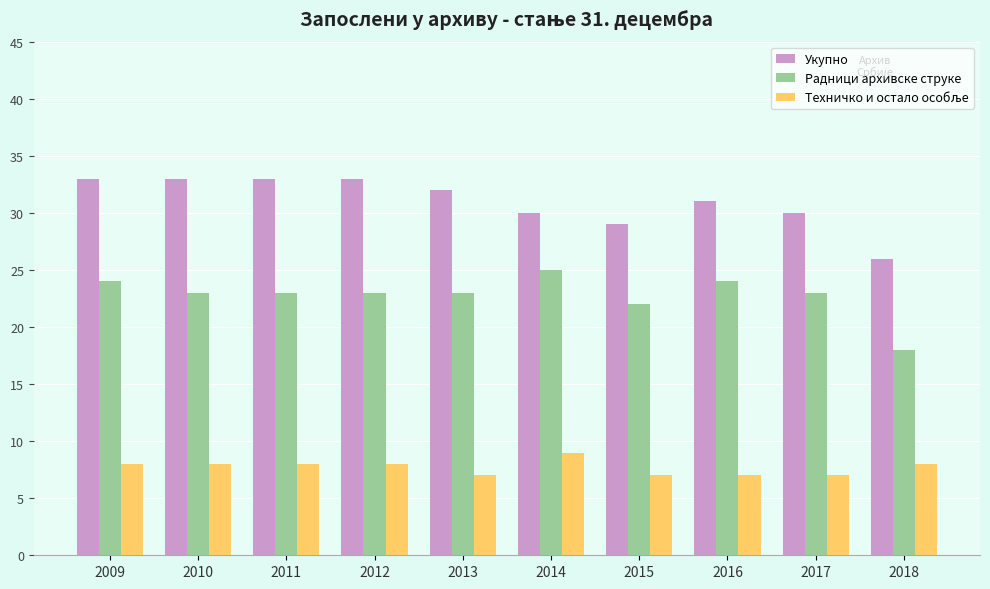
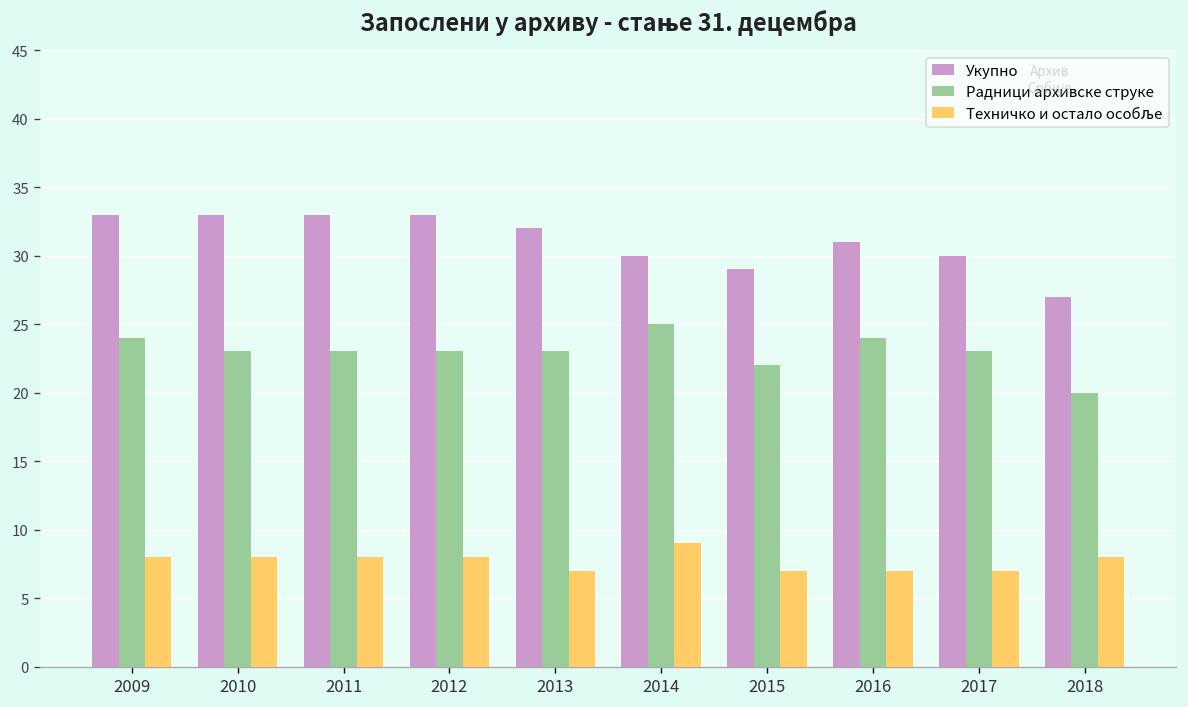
Укупно, 2018: 26 -> 27
Радници архивске струке, 2018: 18 -> 20
